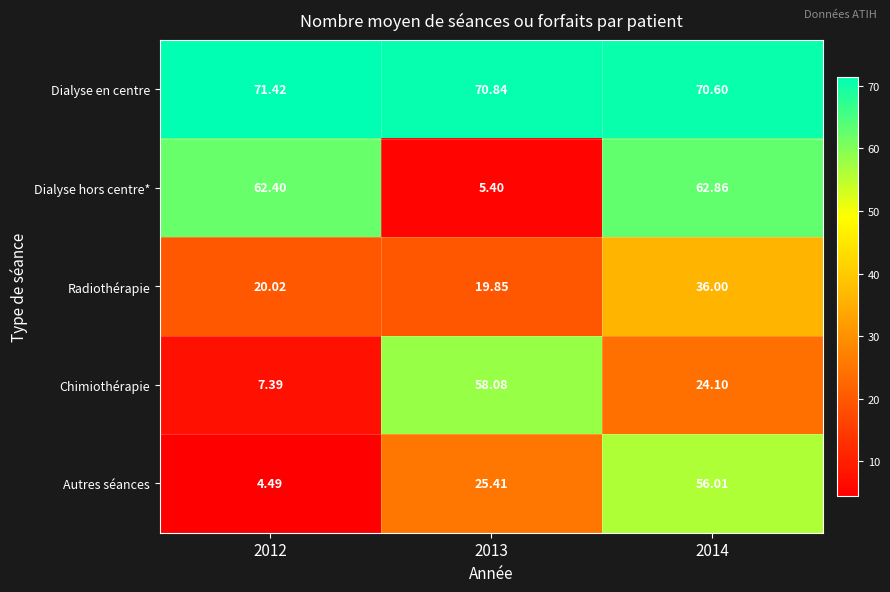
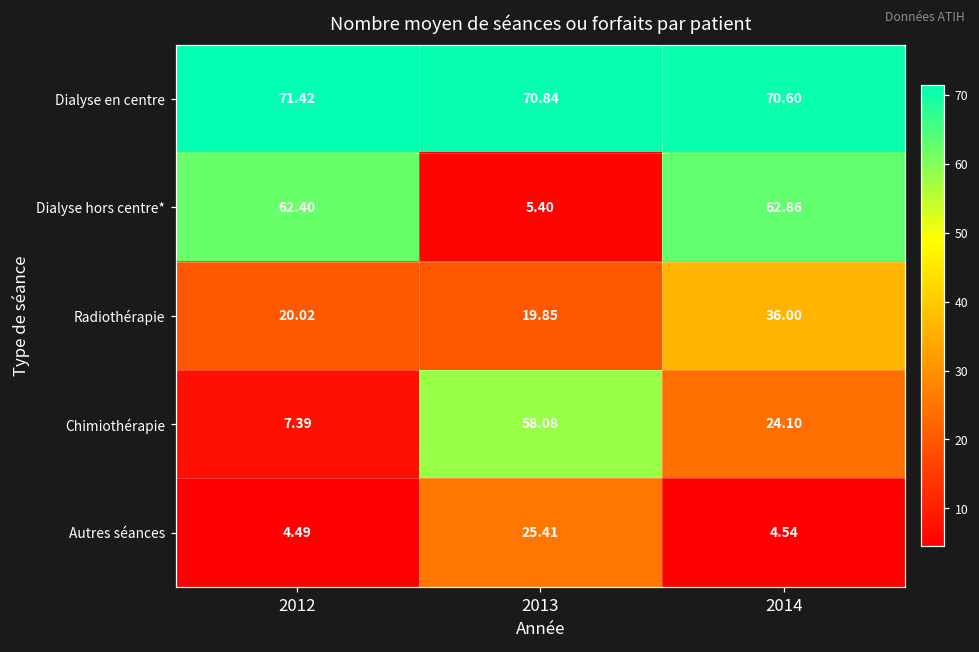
Autres séances, 2014: 56.01 -> 4.54
